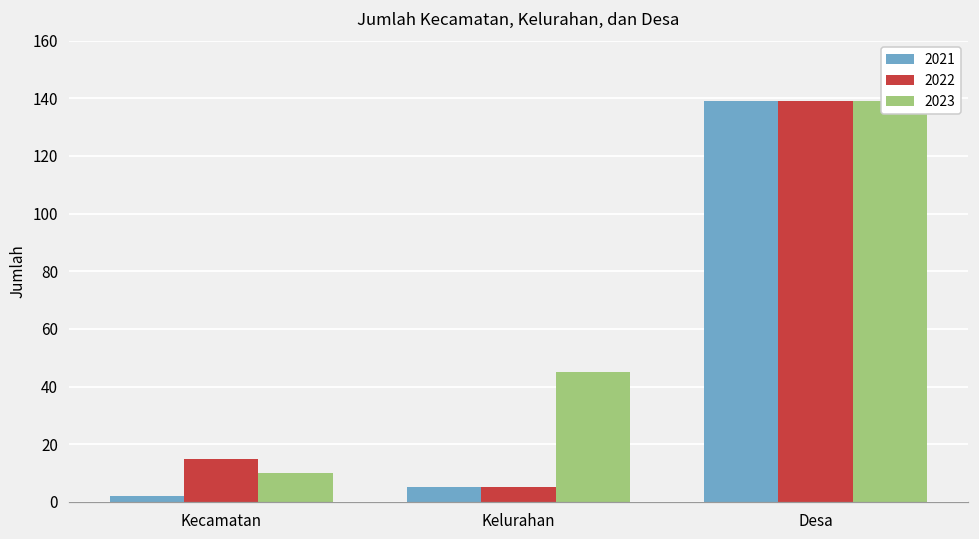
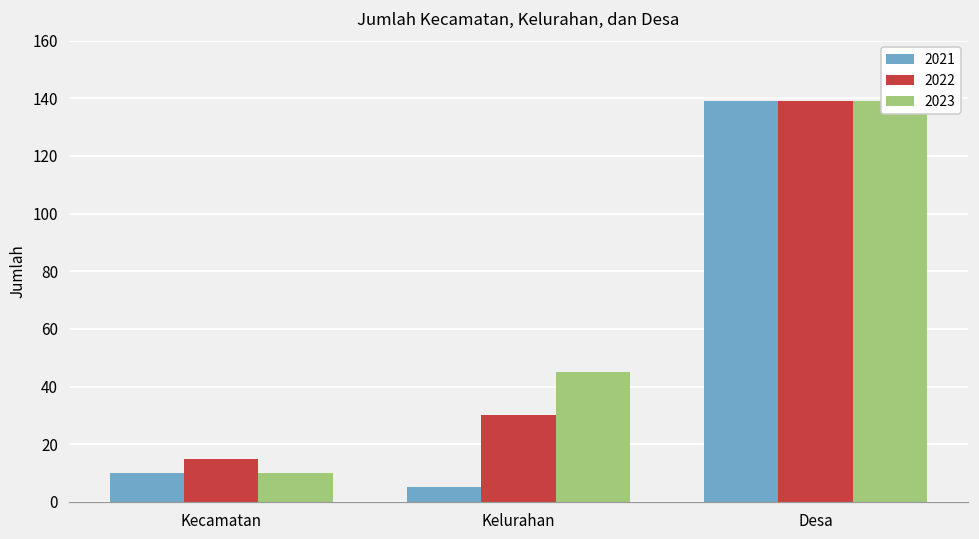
2021, Kecamatan: 2 -> 10
2022, Kelurahan: 5 -> 30
